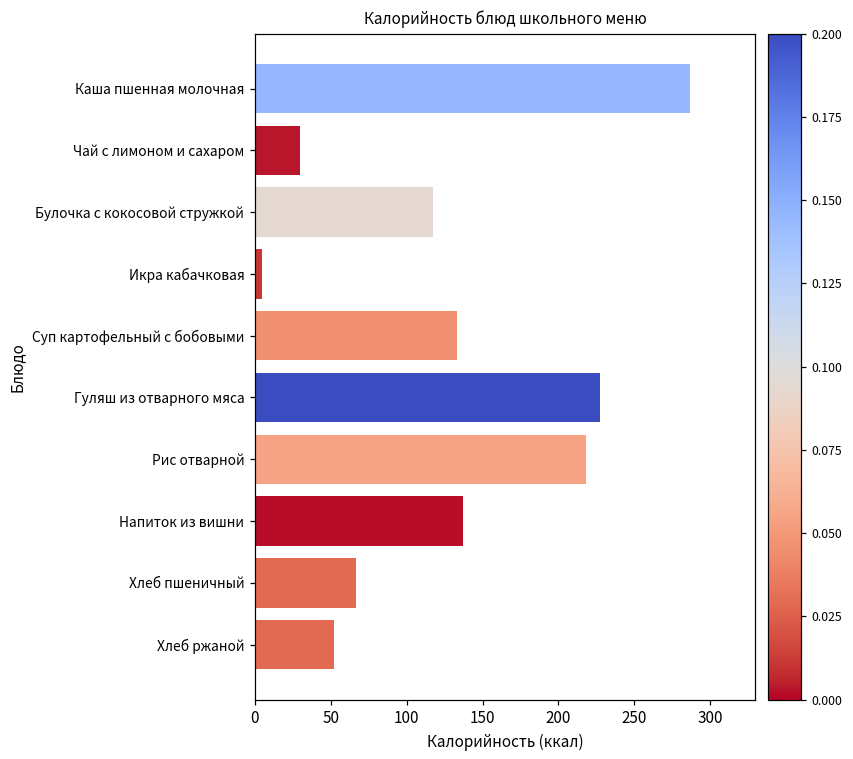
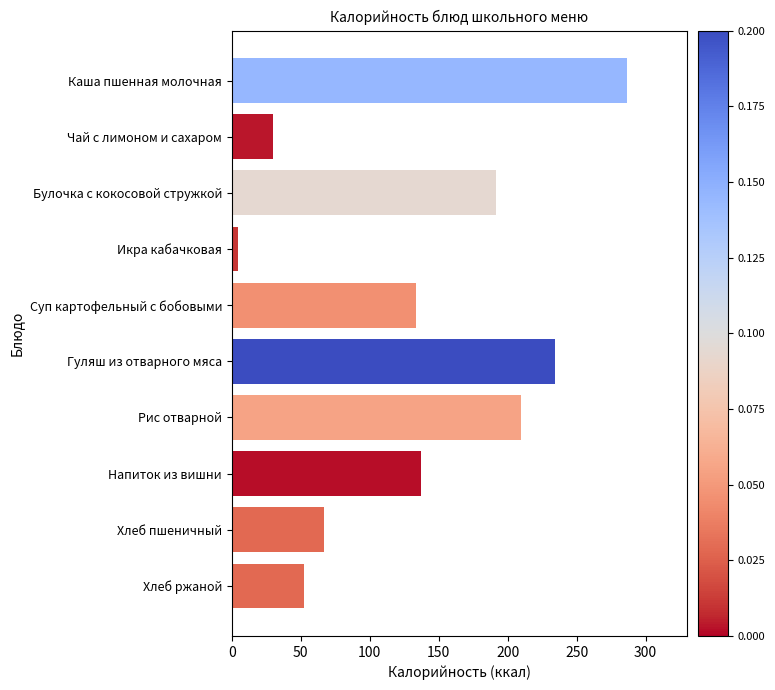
Булочка с кокосовой стружкой: 117 -> 191
Гуляш из отварного мяса: 227 -> 234
Рис отварной: 218 -> 209
